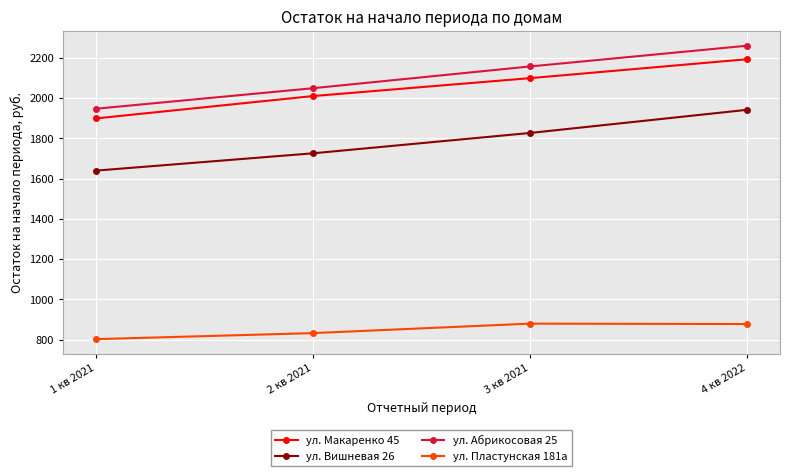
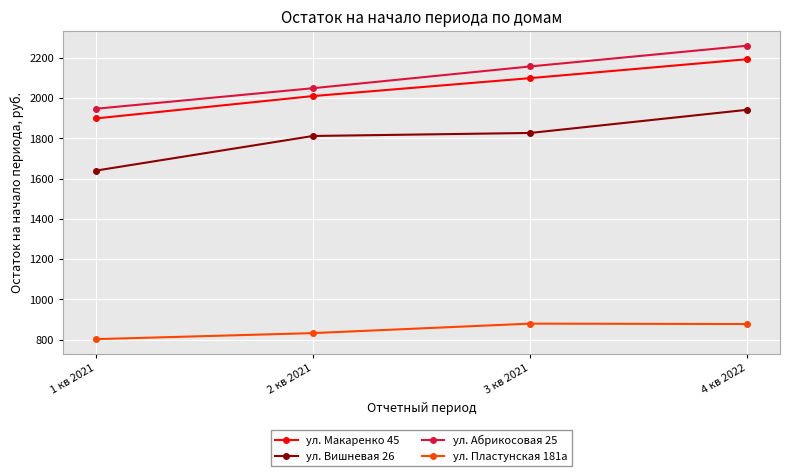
ул. Вишневая 26, 2 кв 2021: 1730 -> 1810
